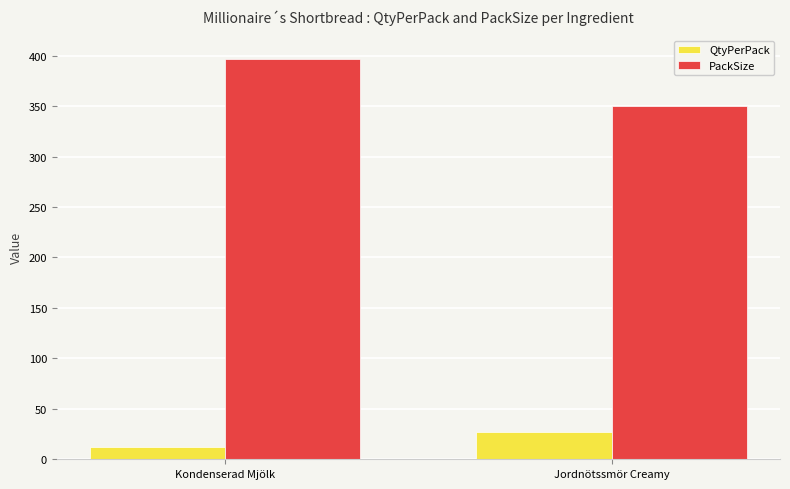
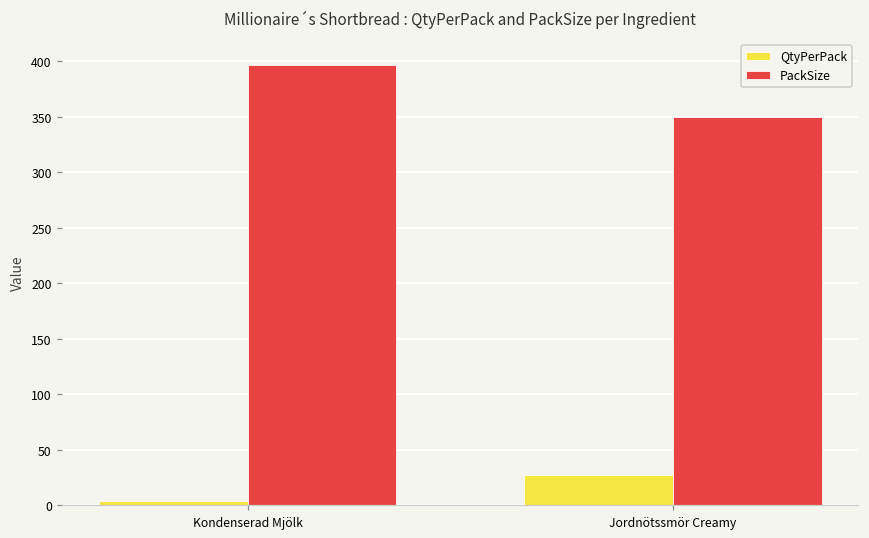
QtyPerPack, Kondenserad Mjölk: 12 -> 4
